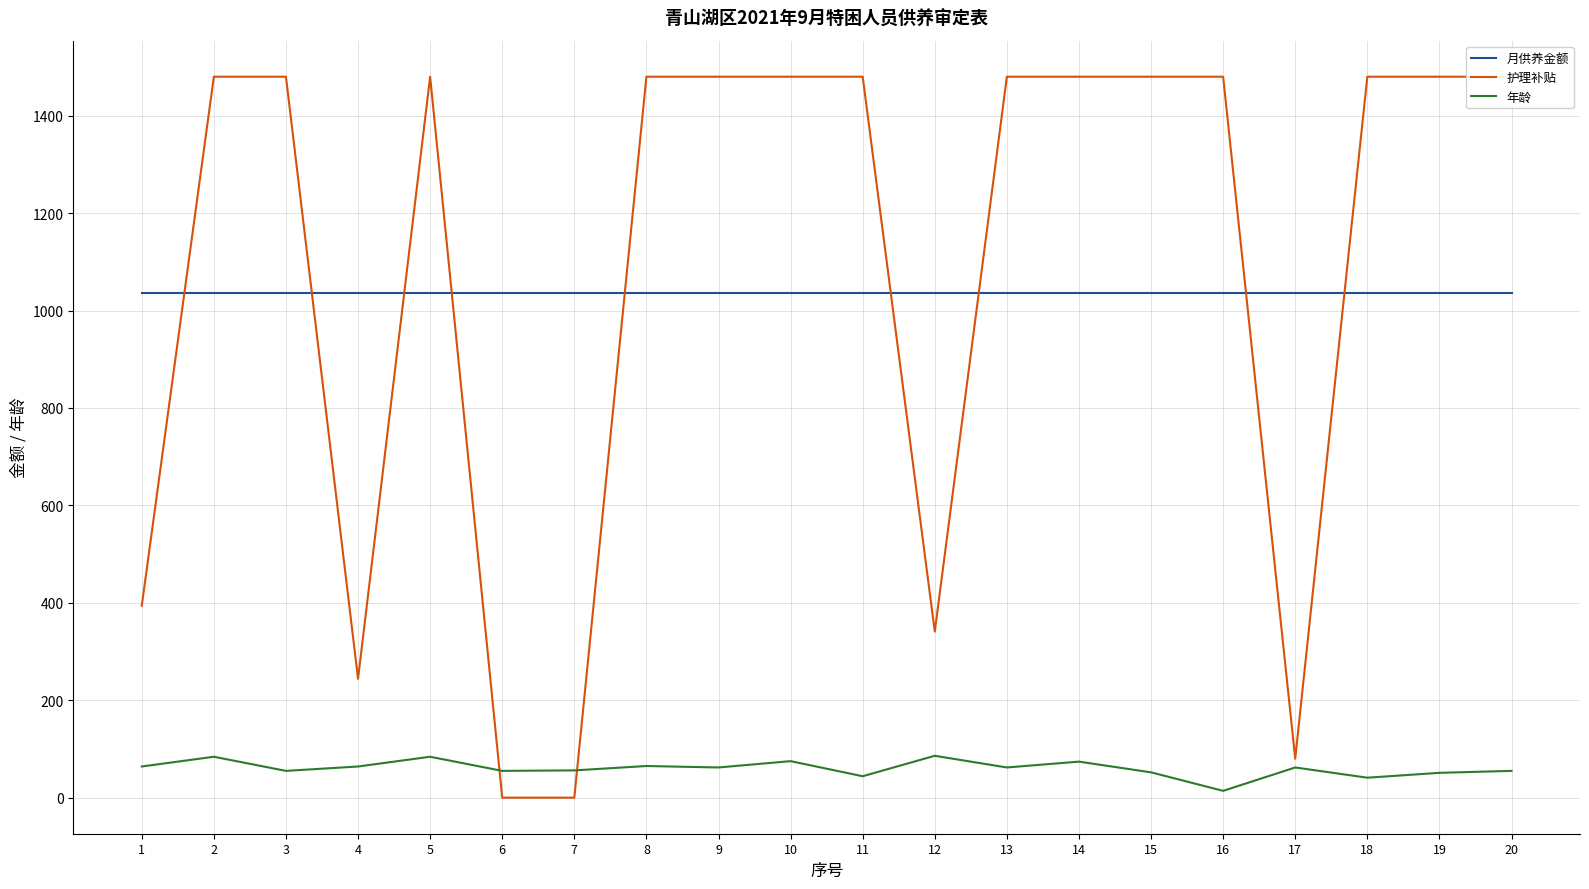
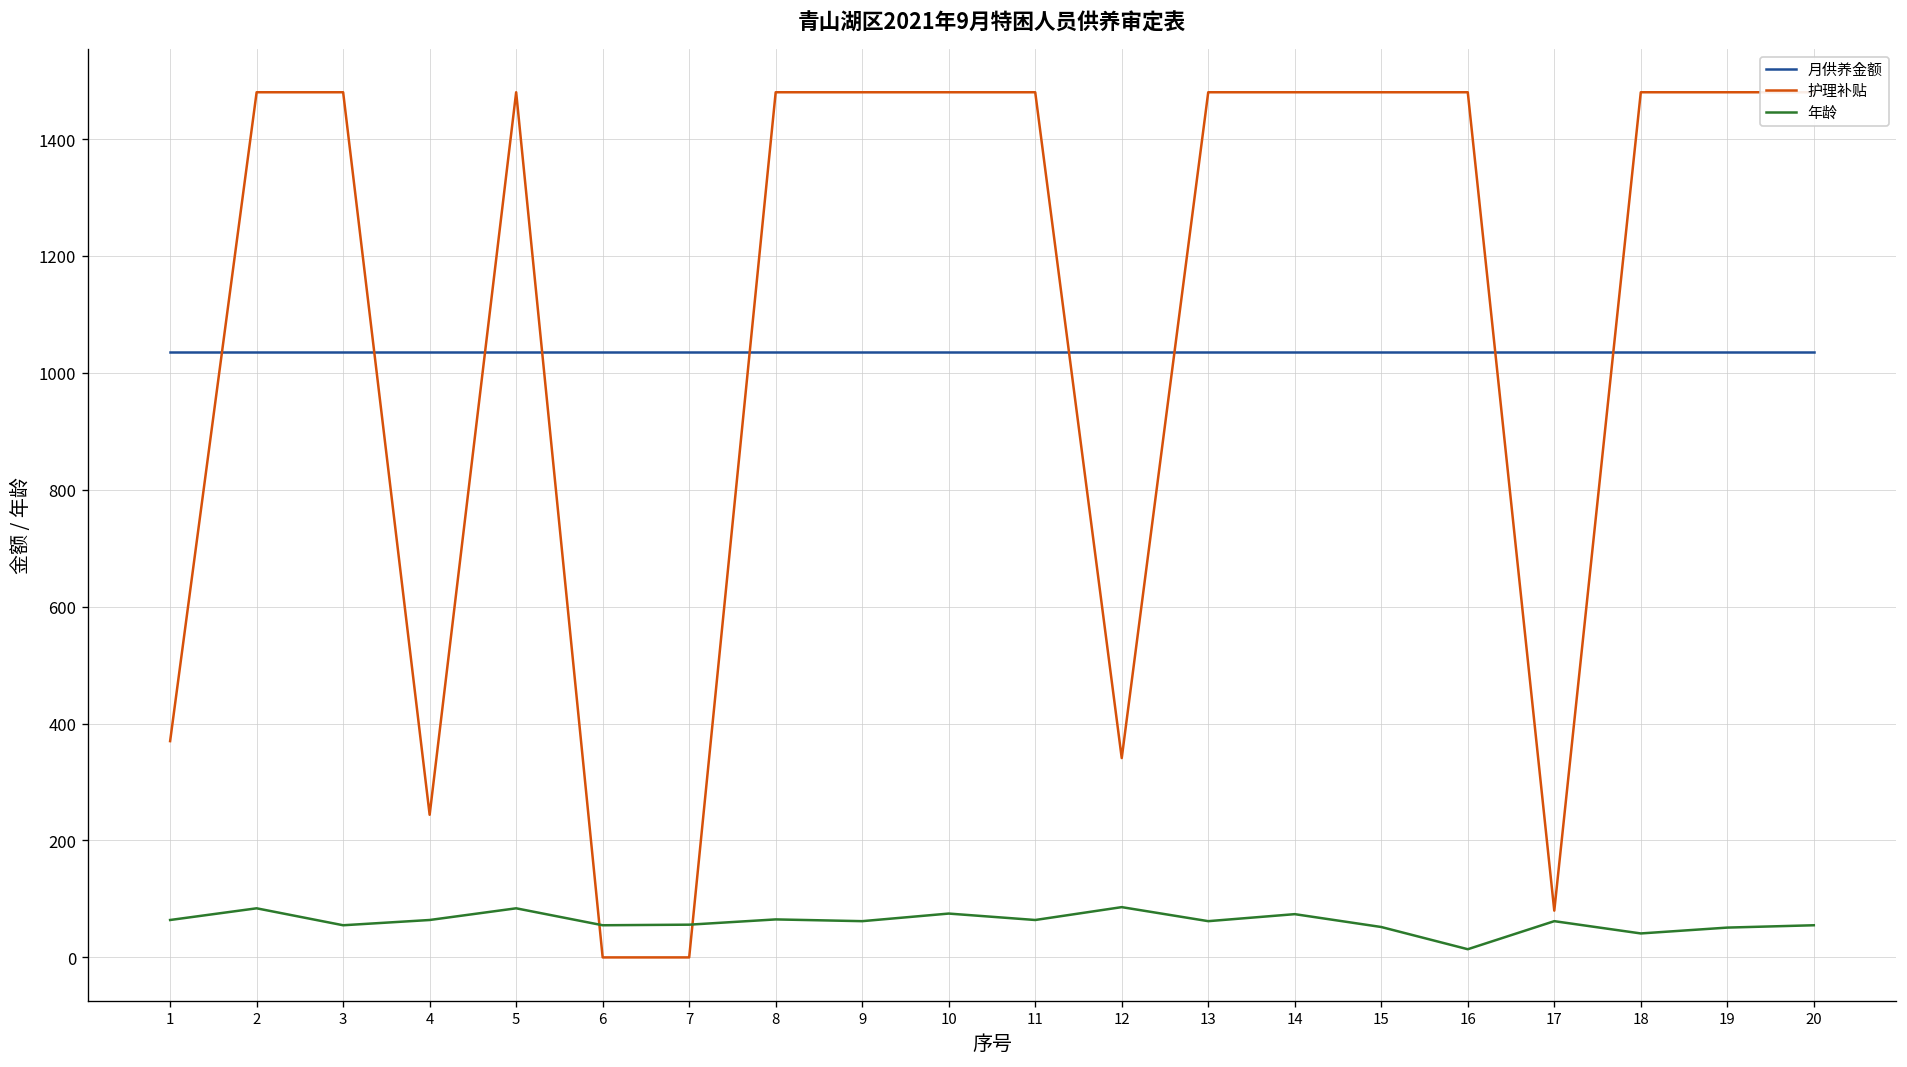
护理补贴, 1: 390 -> 370
年龄, 11: 40 -> 60
